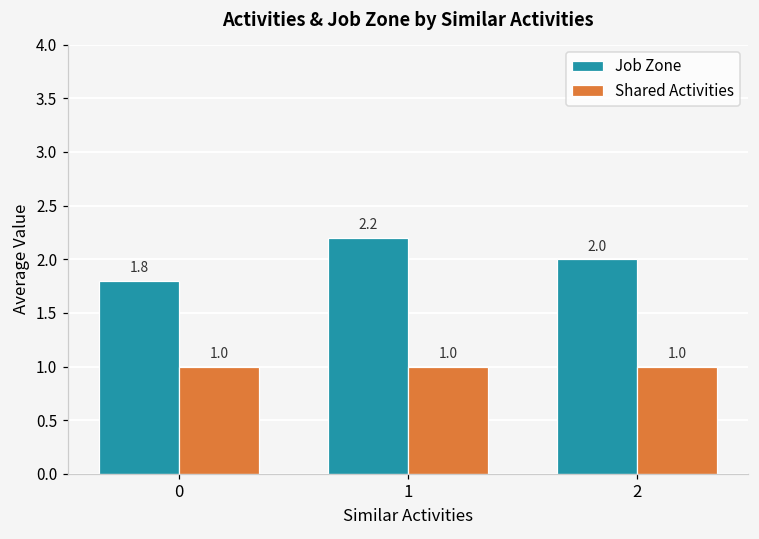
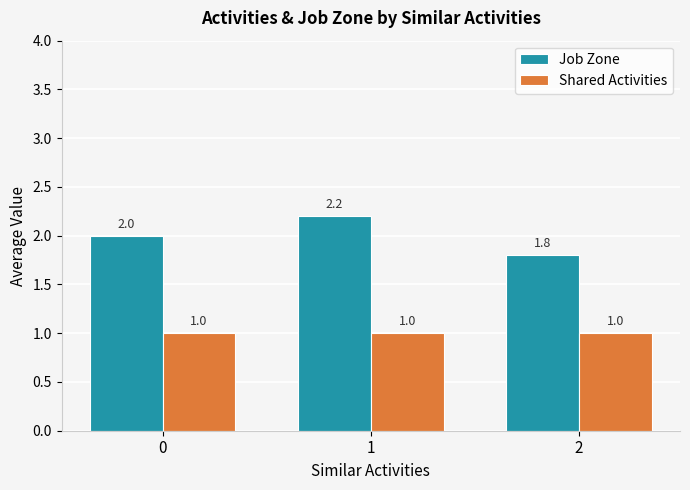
Job Zone, 0: 1.8 -> 2.0
Job Zone, 2: 2.0 -> 1.8
